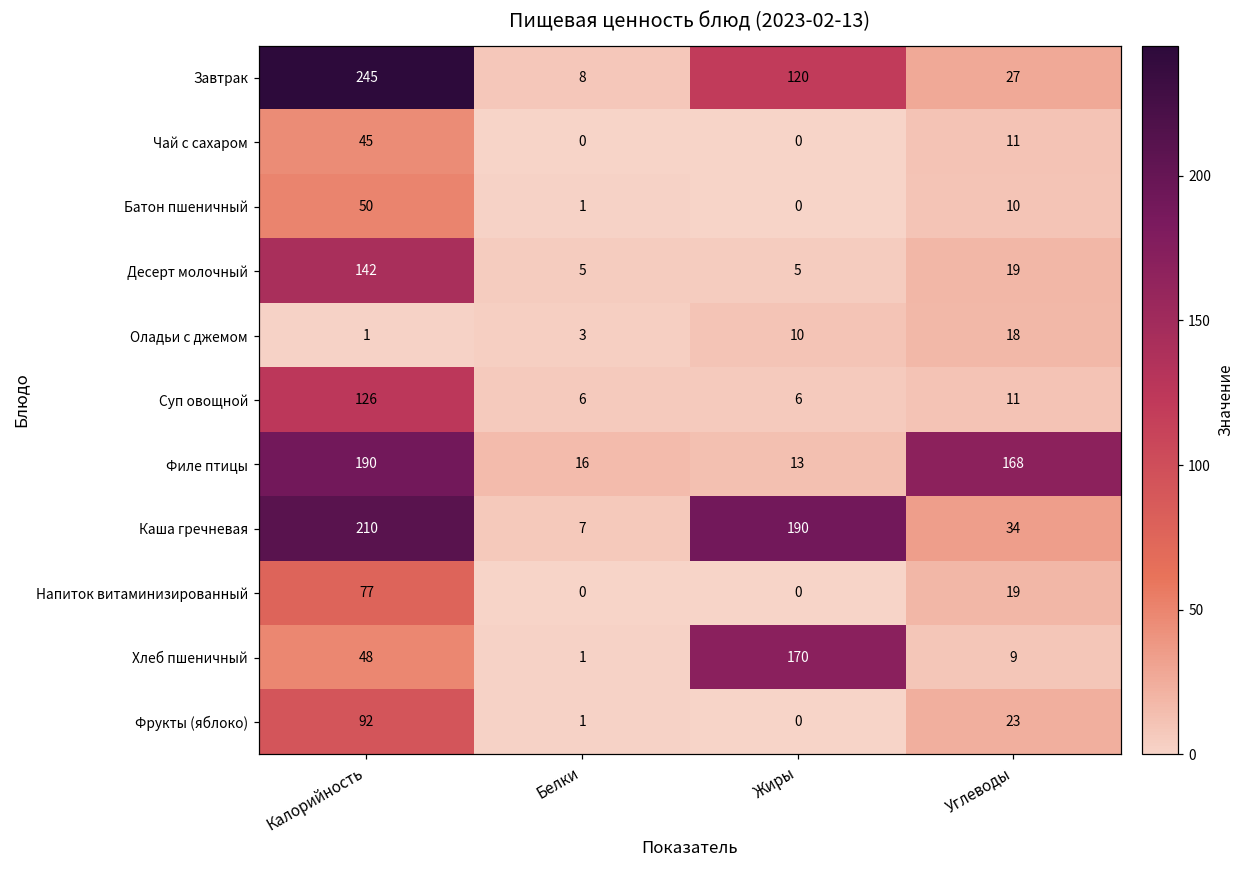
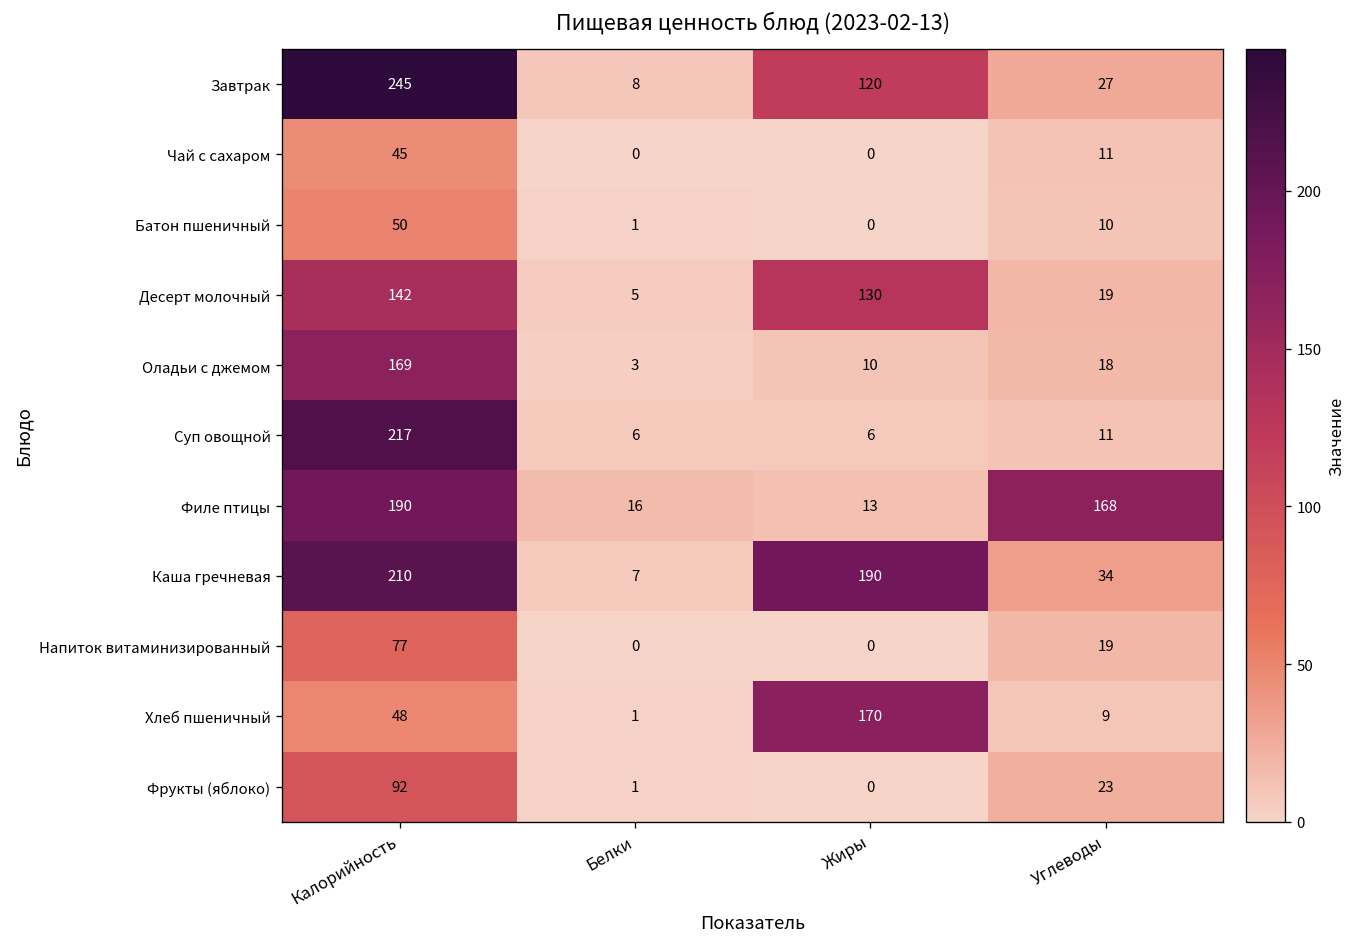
Десерт молочный, Жиры: 5 -> 130
Оладьи с джемом, Калорийность: 1 -> 169
Суп овощной, Калорийность: 126 -> 217
